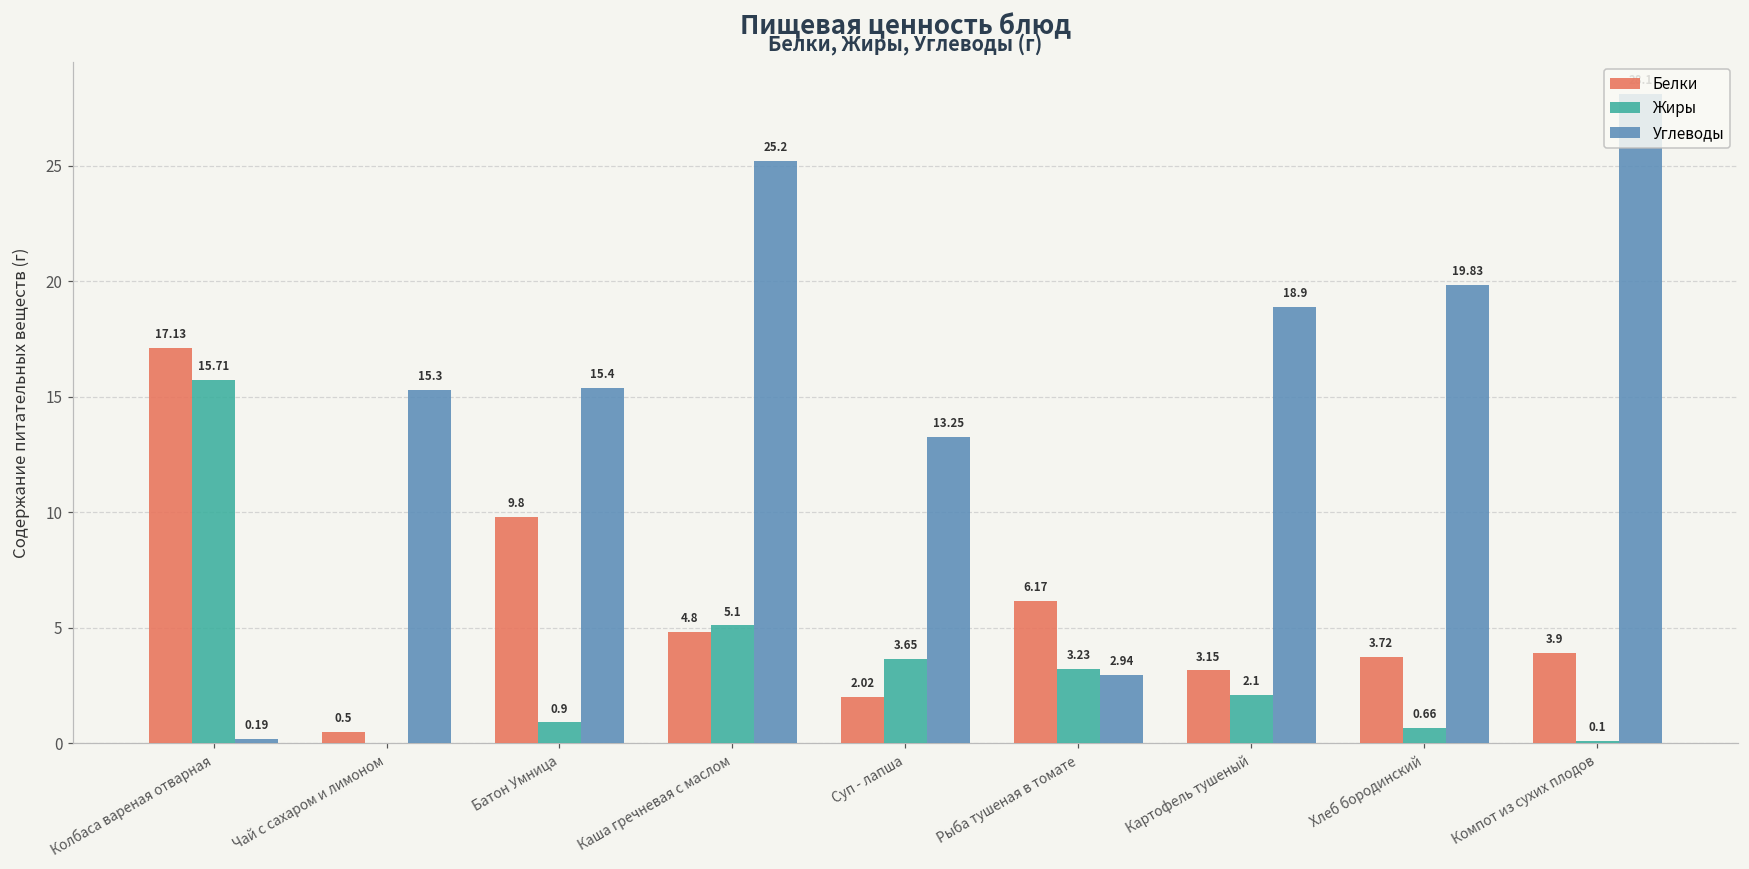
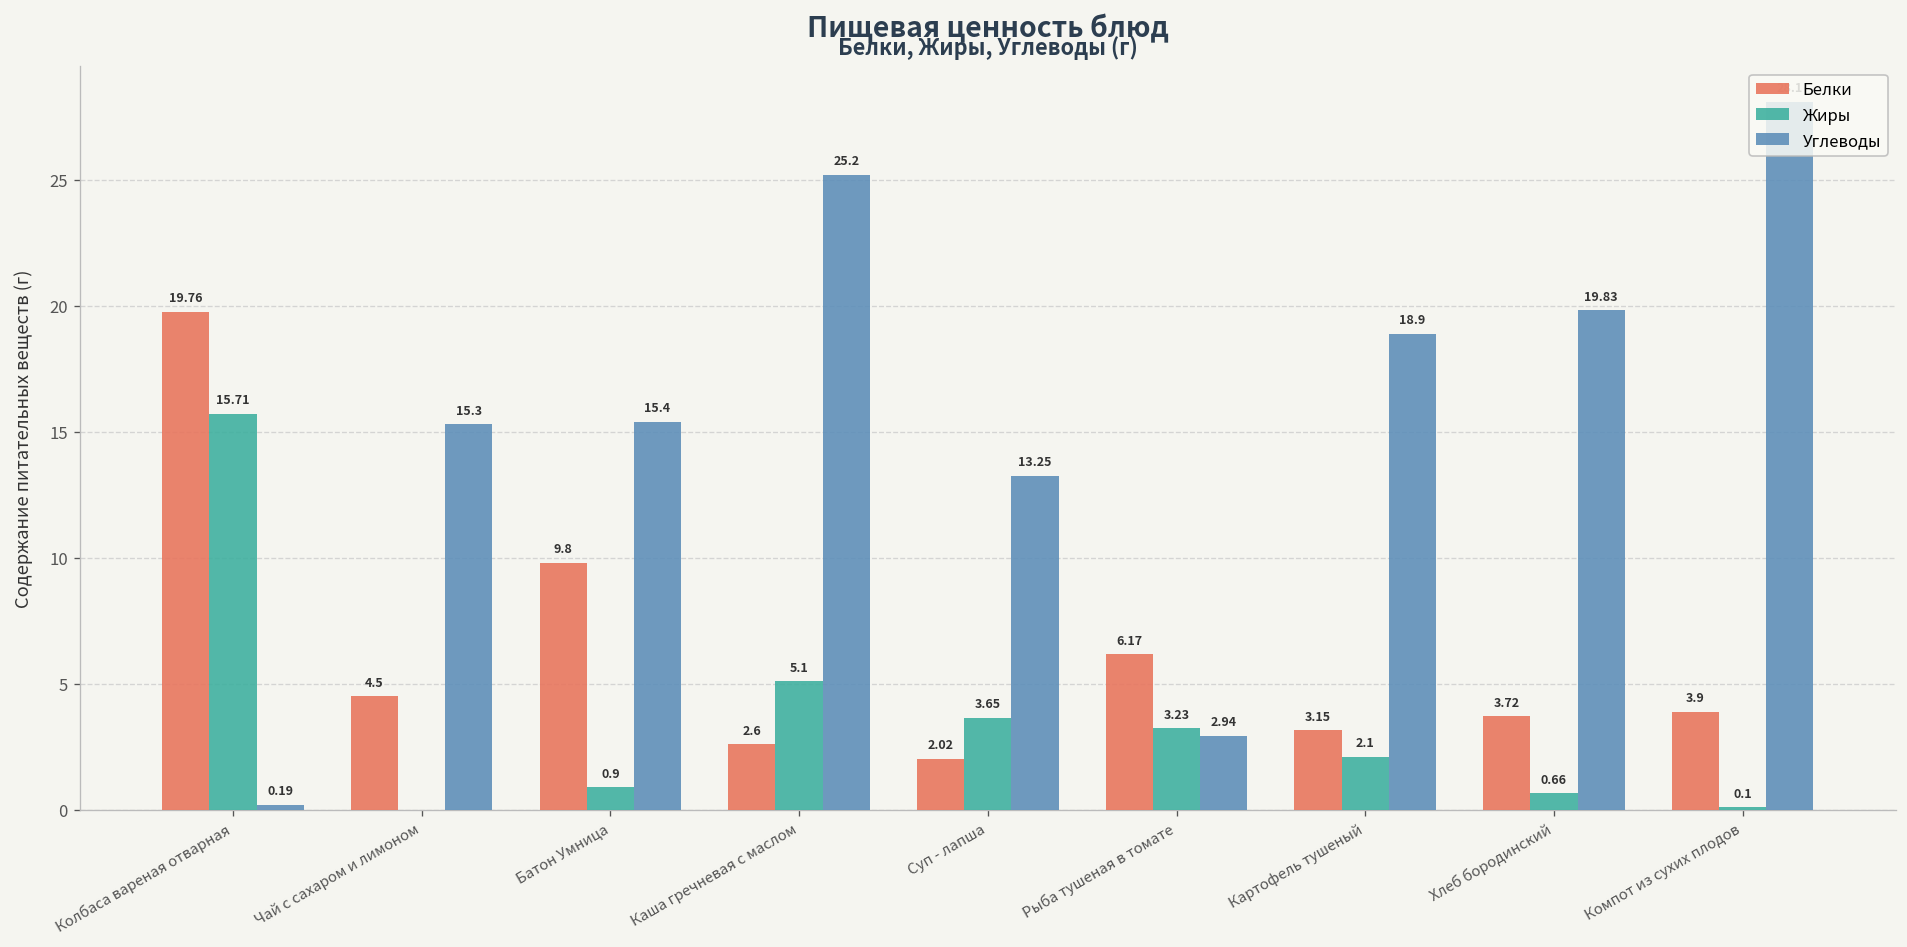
Белки, Колбаса вареная отварная: 17.13 -> 19.76
Белки, Чай с сахаром и лимоном: 0.5 -> 4.5
Белки, Каша гречневая с маслом: 4.8 -> 2.6
